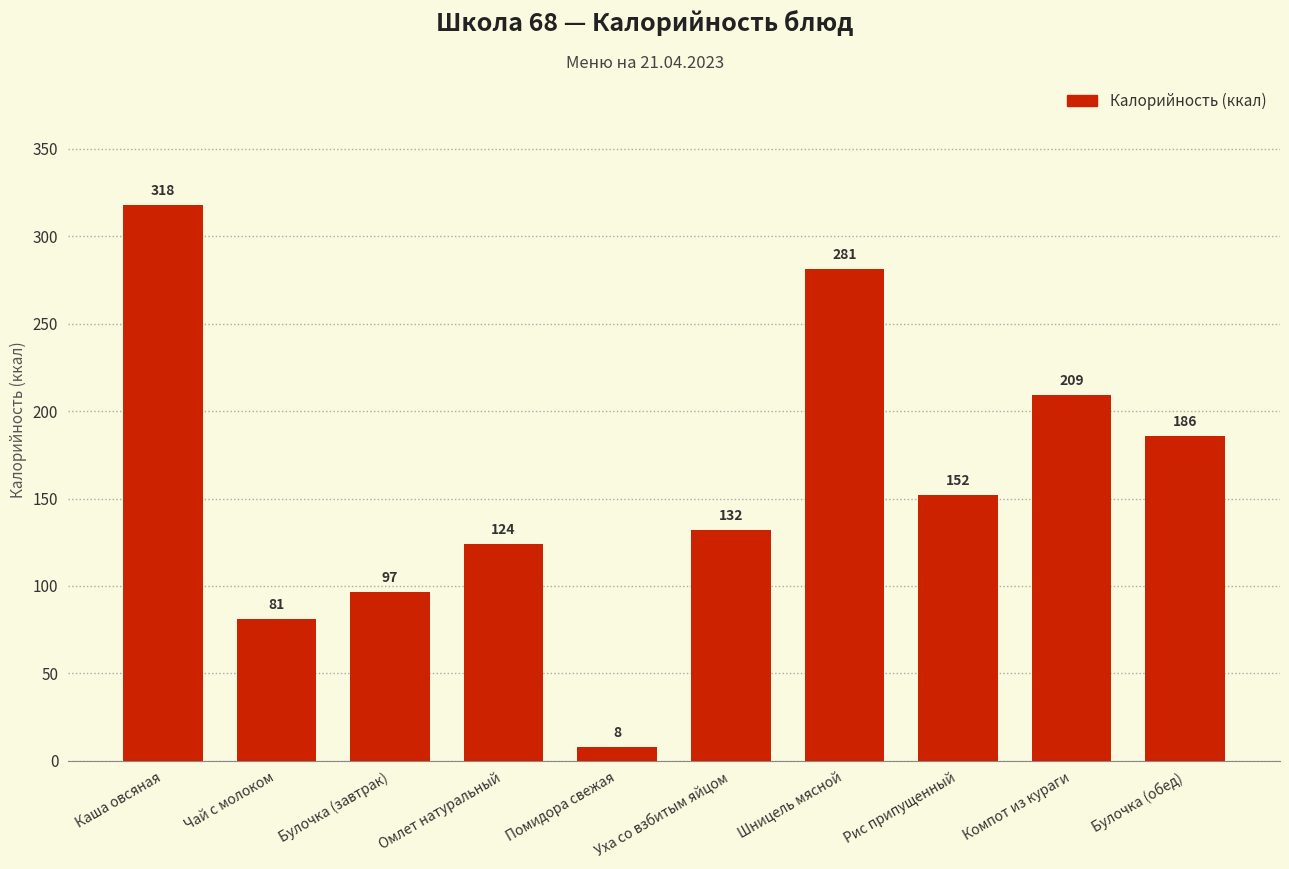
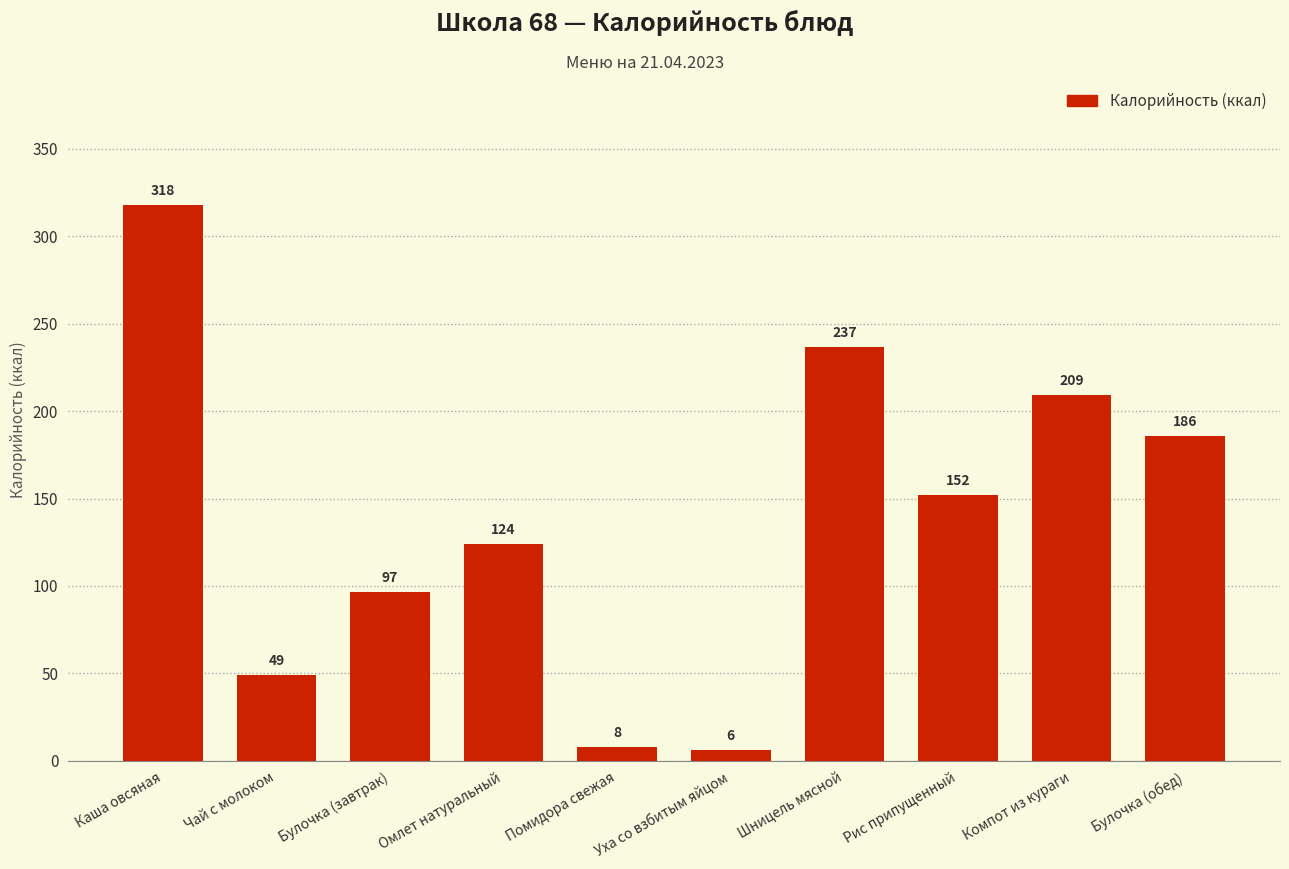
Чай с молоком: 81 -> 49
Уха со взбитым яйцом: 132 -> 6
Шницель мясной: 281 -> 237
